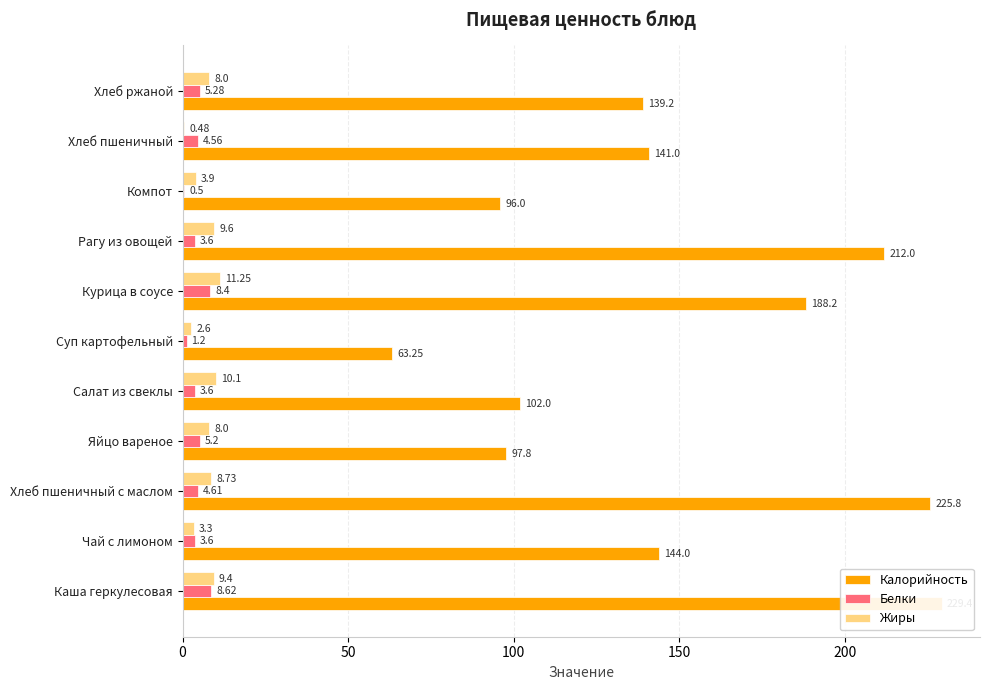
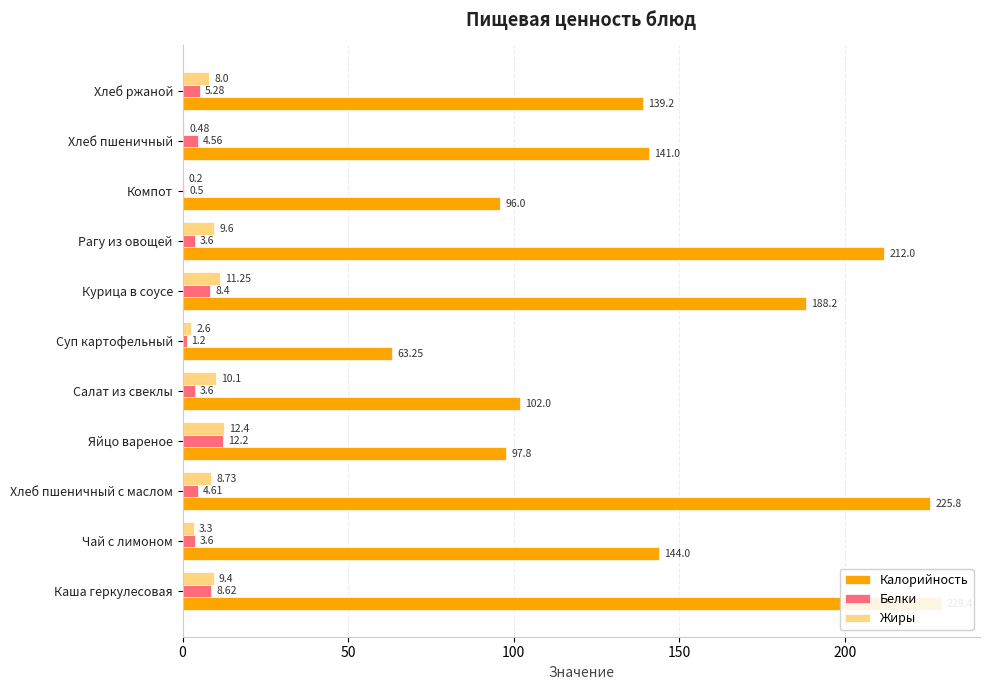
Жиры, Компот: 3.9 -> 0.2
Жиры, Яйцо вареное: 8.0 -> 12.4
Белки, Яйцо вареное: 5.2 -> 12.2
